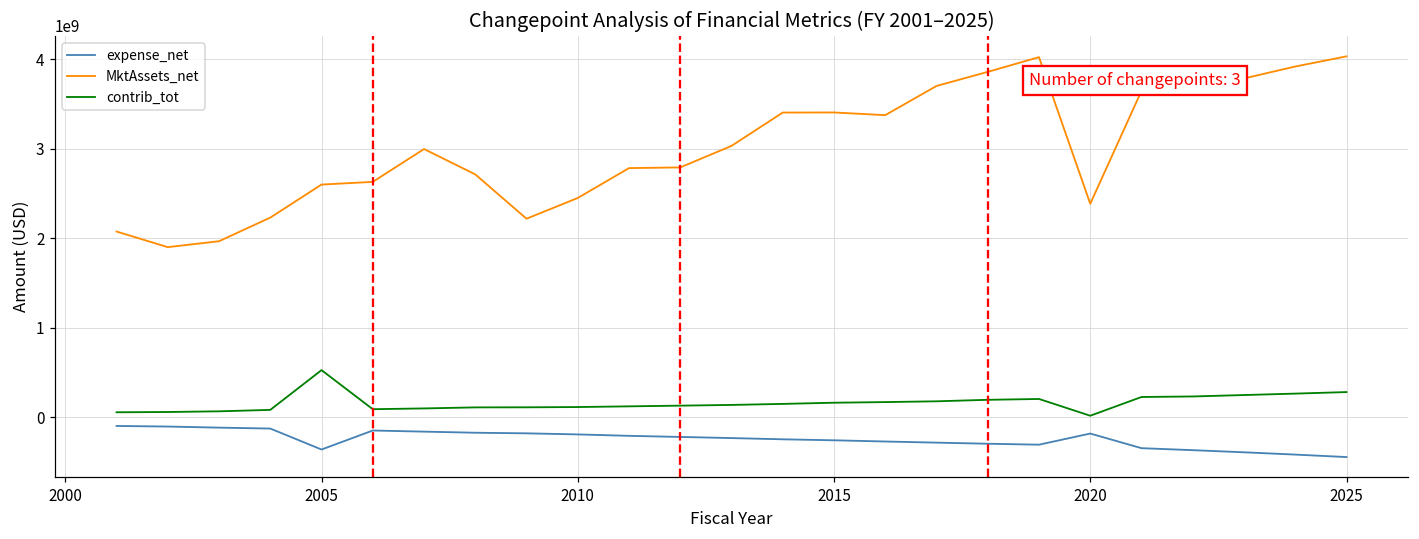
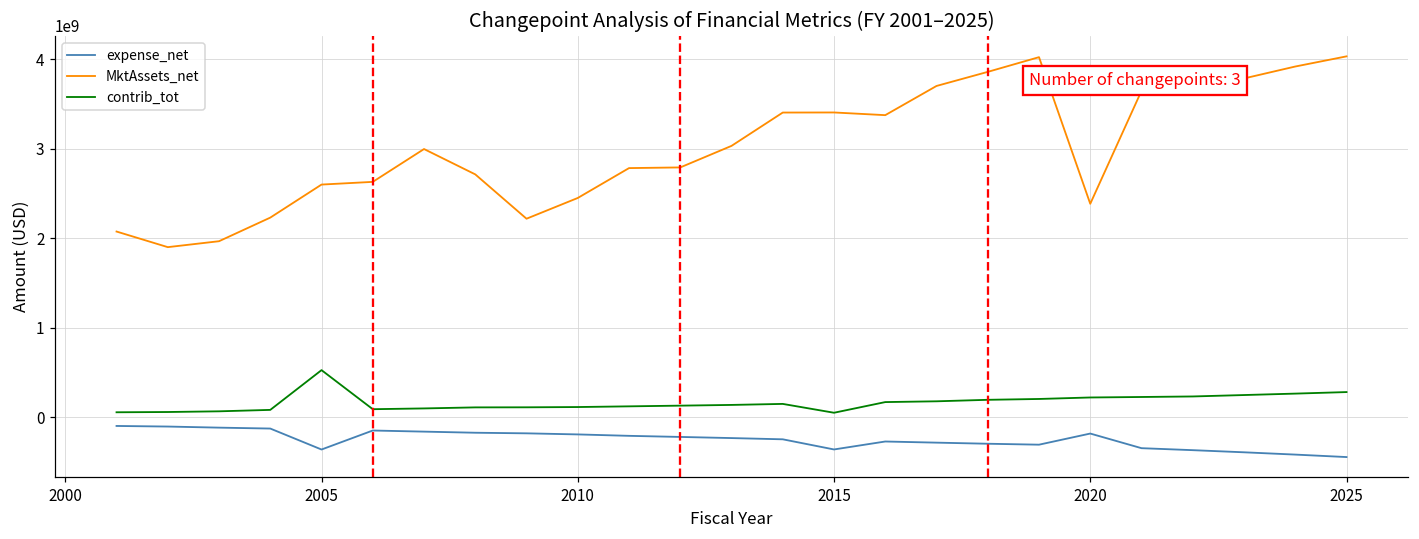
expense_net, 2015: -300000000 -> -400000000
contrib_tot, 2015: 200000000 -> 100000000
contrib_tot, 2020: 0 -> 200000000
